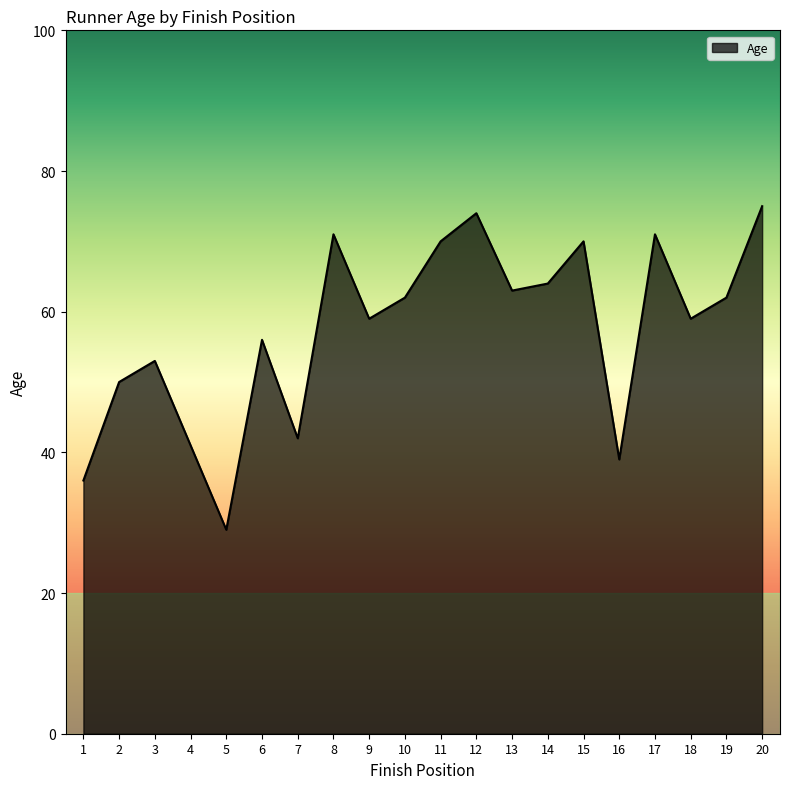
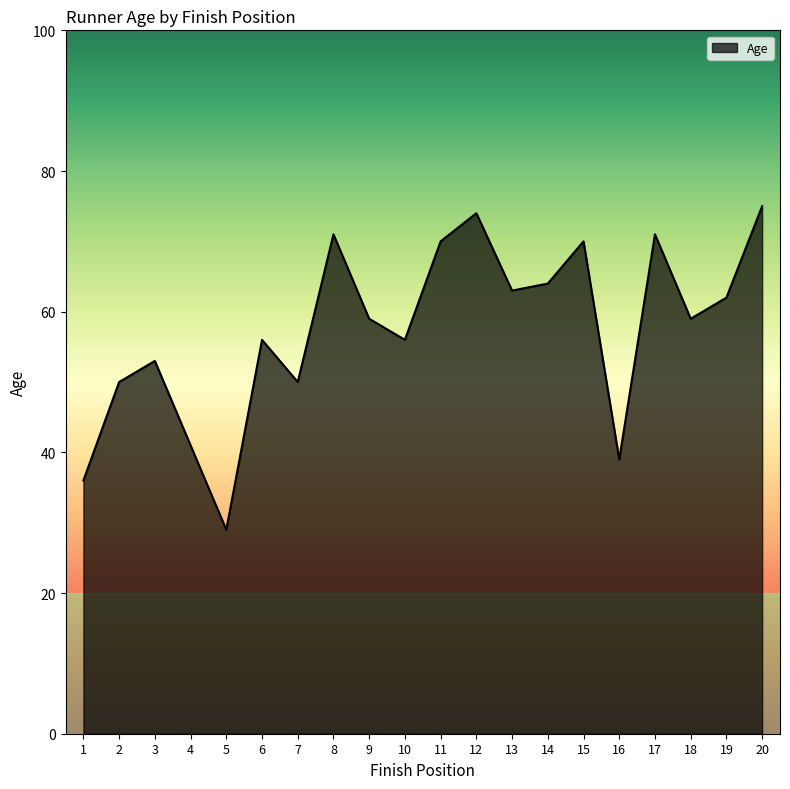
7: 42 -> 50
10: 62 -> 56
